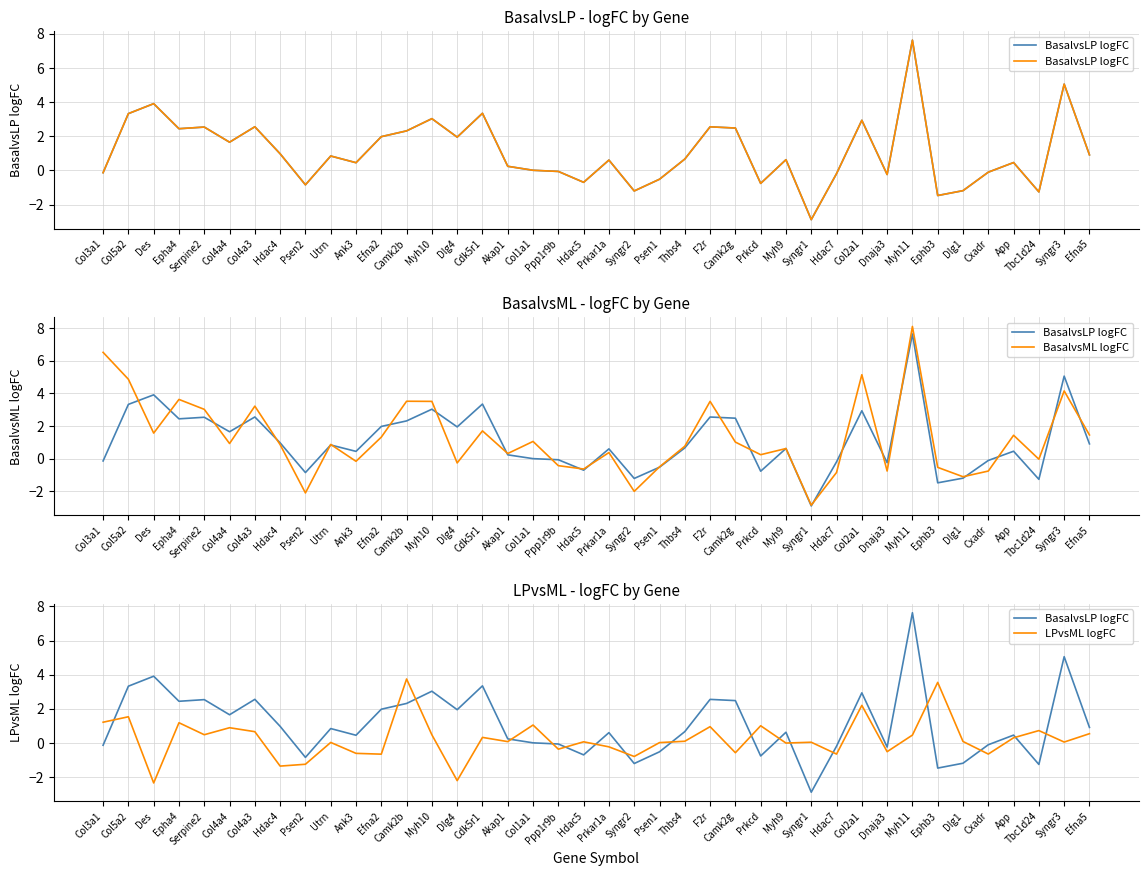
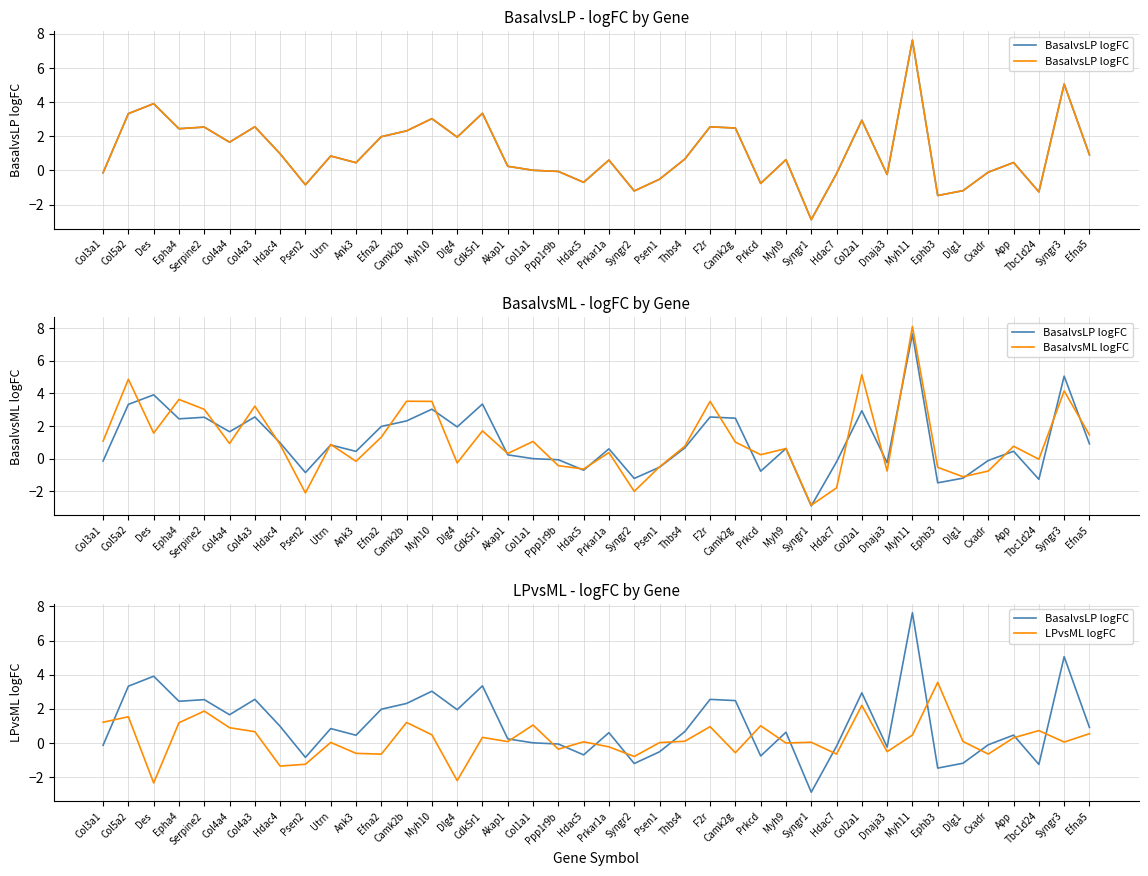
BasalvsML - logFC by Gene, BasalvsML logFC, Col3a1: 6.5 -> 1.1
BasalvsML - logFC by Gene, BasalvsML logFC, Hdac7: -0.8 -> -1.8
BasalvsML - logFC by Gene, BasalvsML logFC, App: 1.4 -> 0.8
LPvsML - logFC by Gene, LPvsML logFC, Serpine2: 0.5 -> 1.9
LPvsML - logFC by Gene, LPvsML logFC, Camk2b: 3.7 -> 1.2
